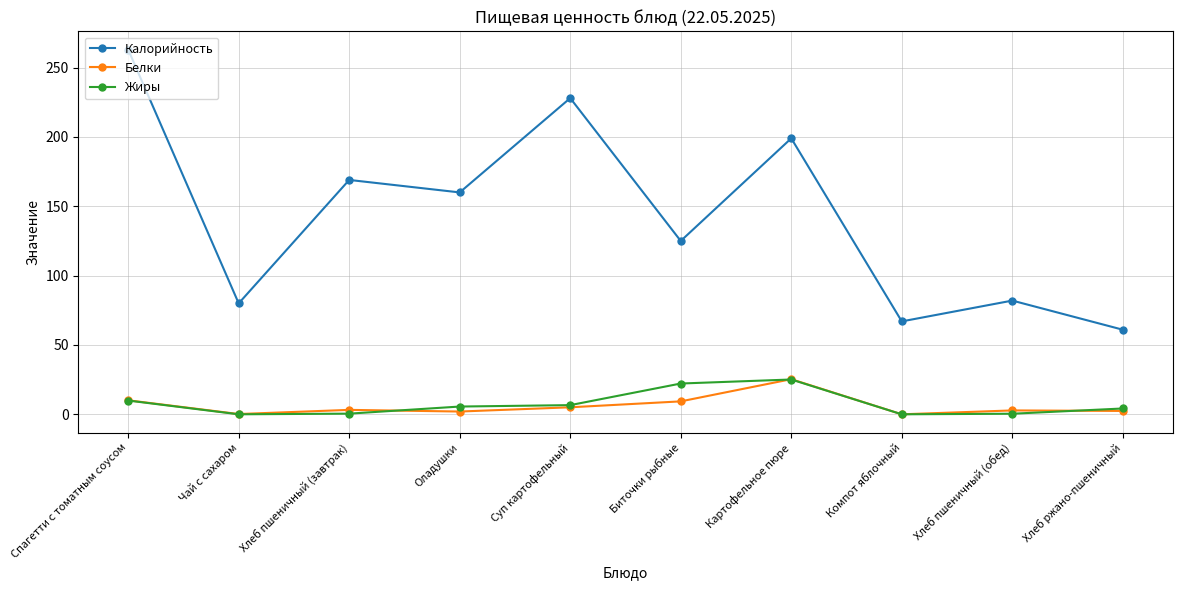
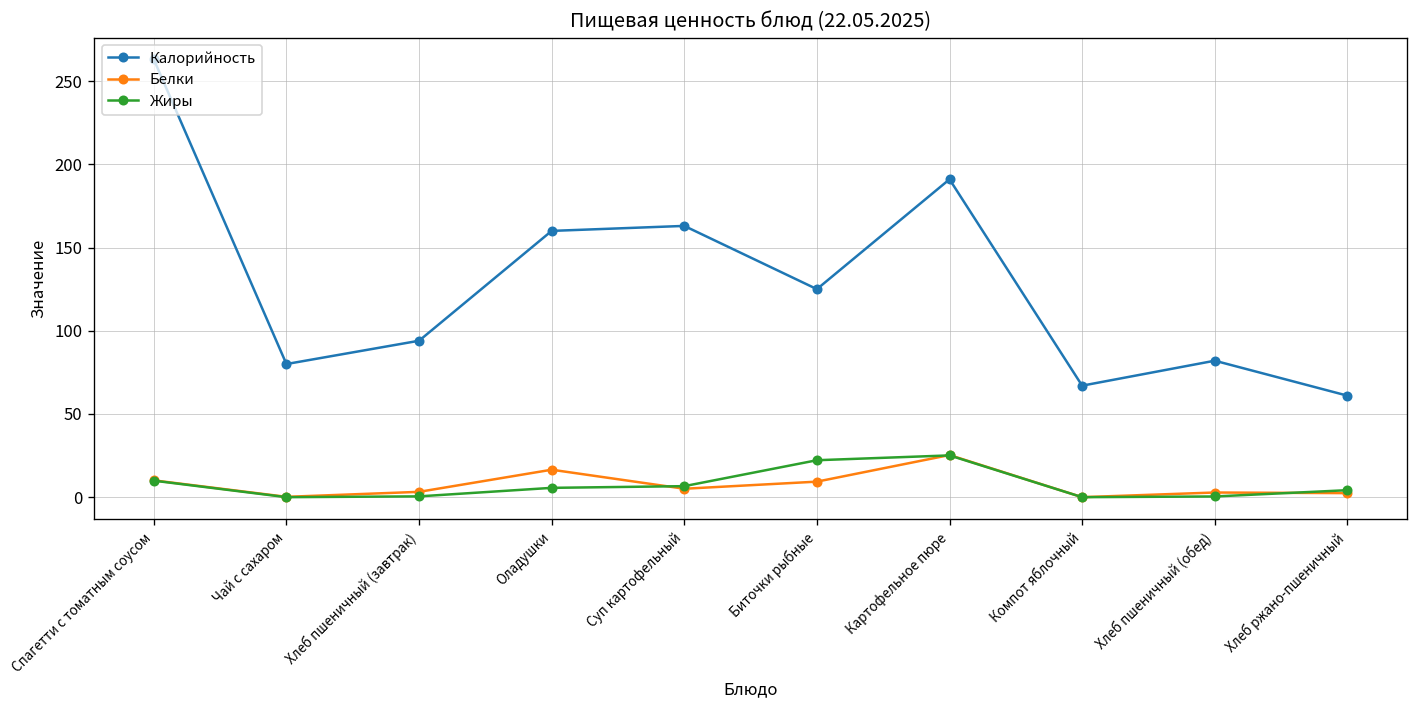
Калорийность, Хлеб пшеничный (завтрак): 169 -> 94
Белки, Оладушки: 2 -> 17
Калорийность, Суп картофельный: 228 -> 163
Калорийность, Картофельное пюре: 199 -> 191
